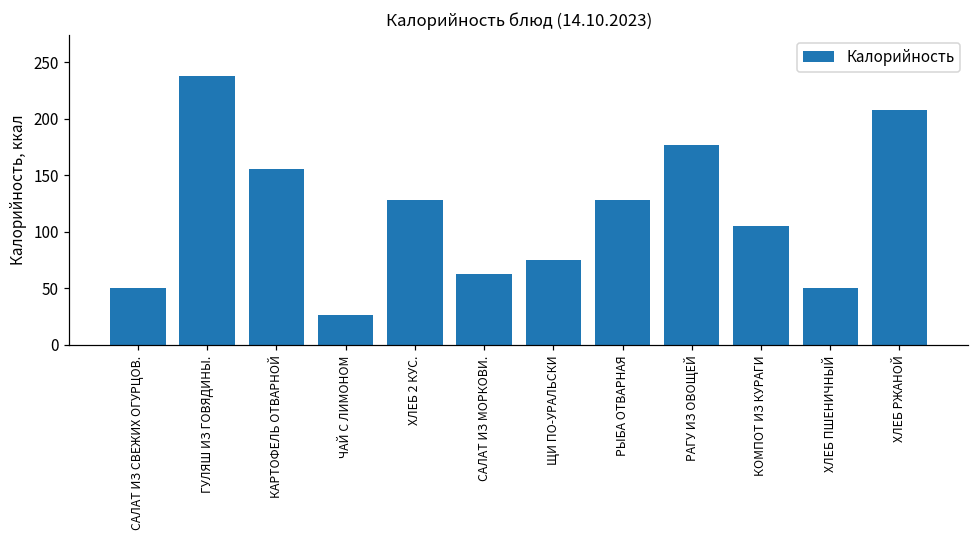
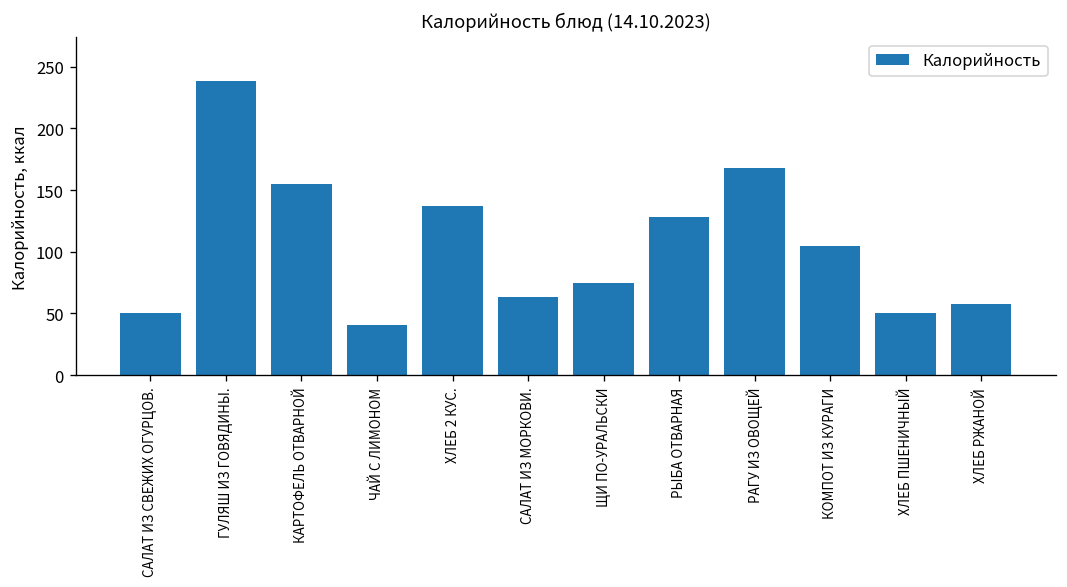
ЧАЙ С ЛИМОНОМ: 26 -> 41
ХЛЕБ 2 КУС.: 128 -> 137
РАГУ ИЗ ОВОЩЕЙ: 177 -> 168
ХЛЕБ РЖАНОЙ: 208 -> 58
